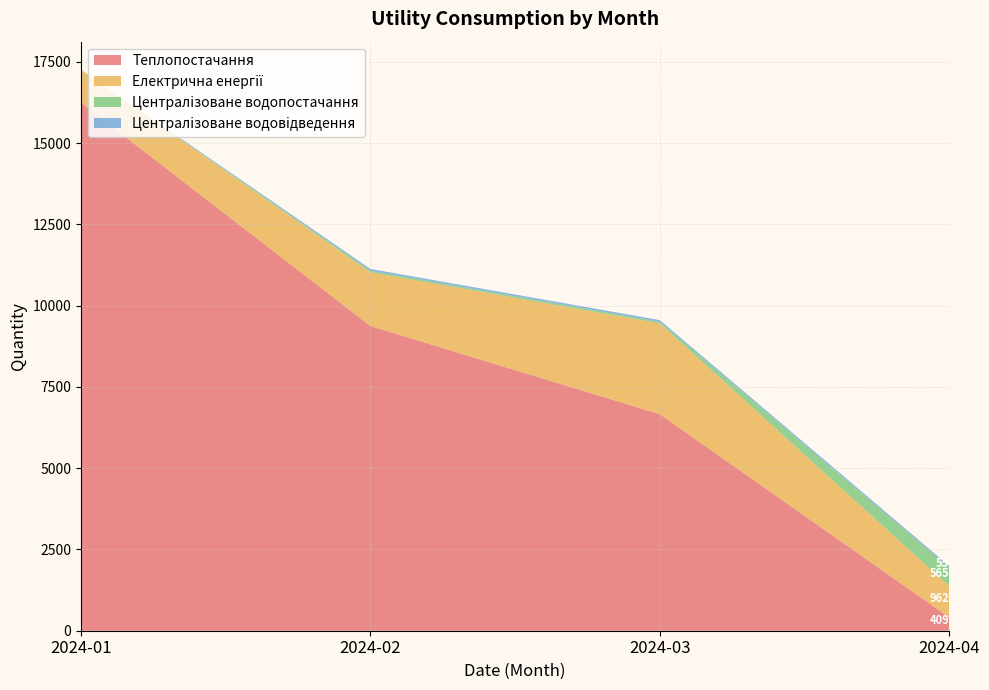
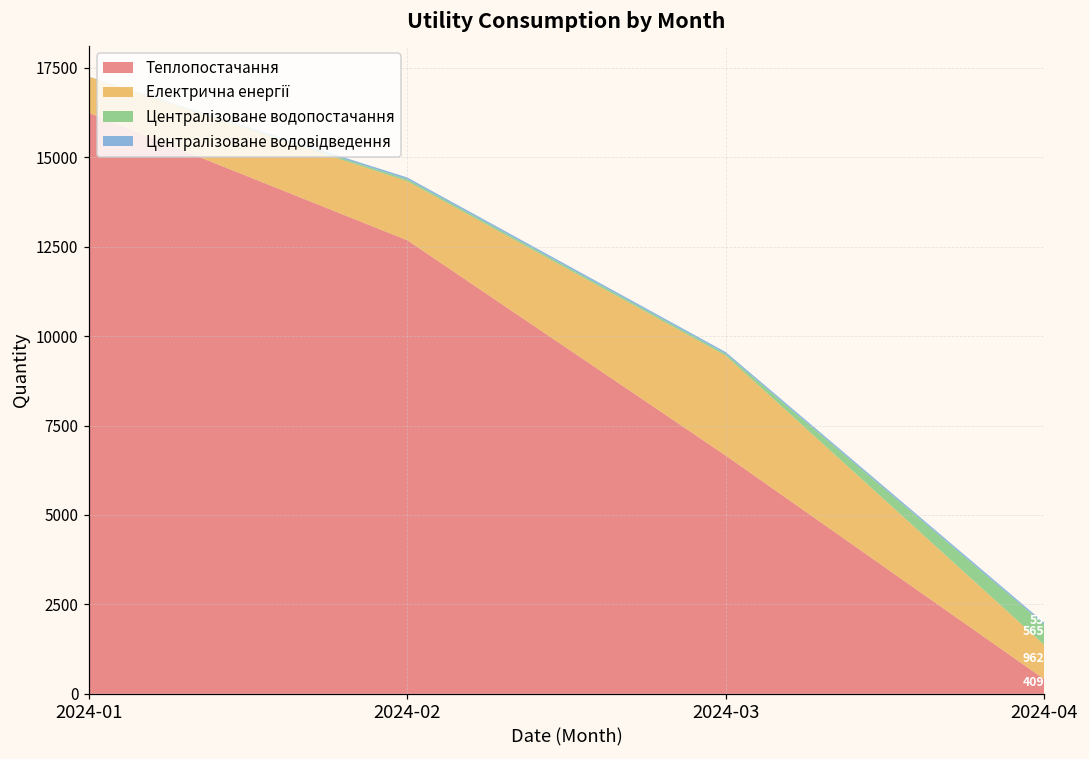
Теплопостачання, 2024-02: 9400 -> 12700
